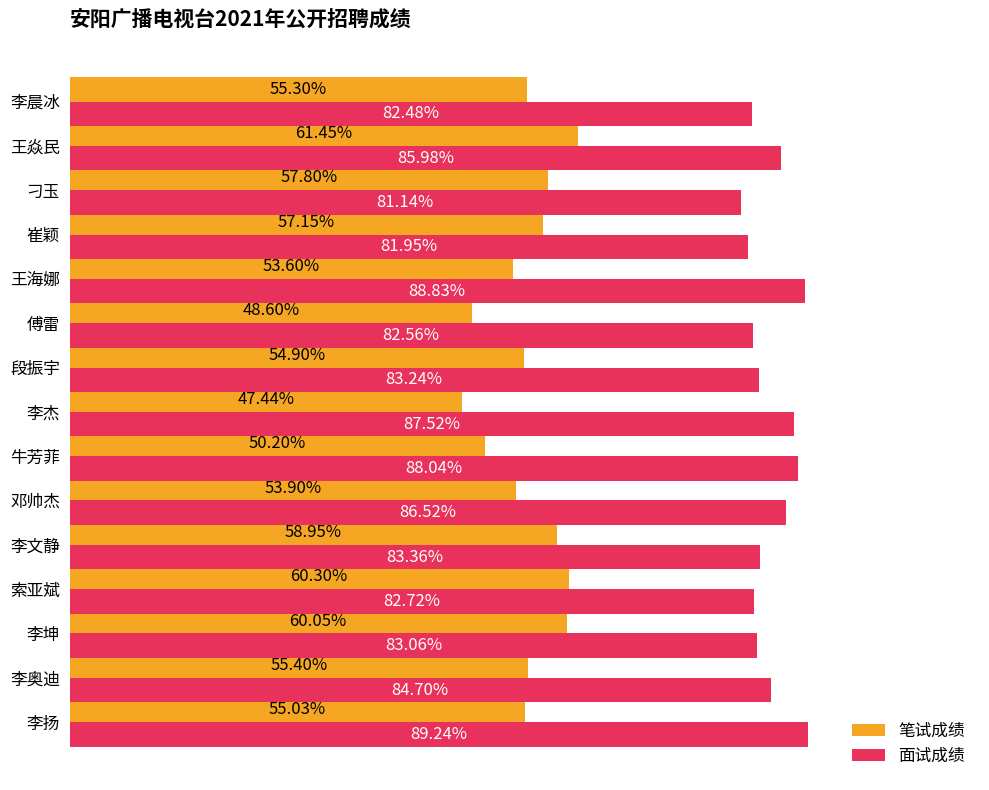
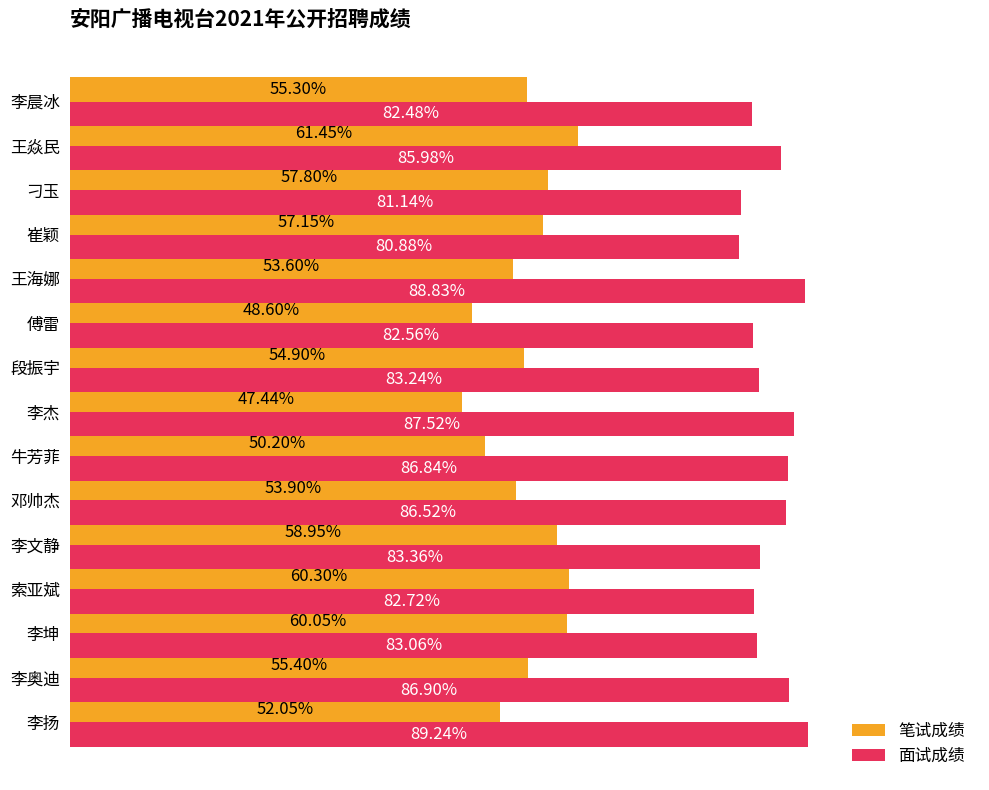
面试成绩, 崔颖: 81.95% -> 80.88%
面试成绩, 牛芳菲: 88.04% -> 86.84%
面试成绩, 李奥迪: 84.70% -> 86.90%
笔试成绩, 李扬: 55.03% -> 52.05%
